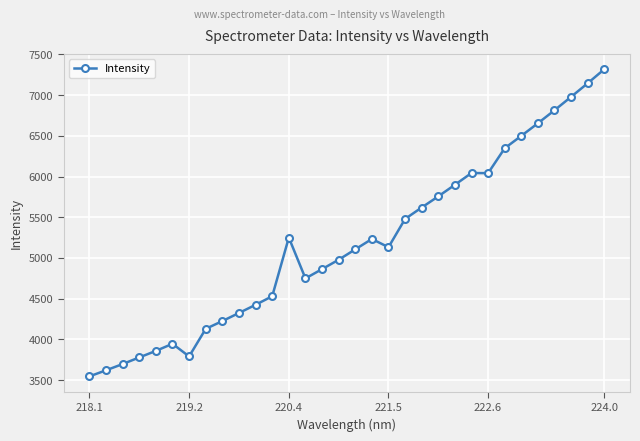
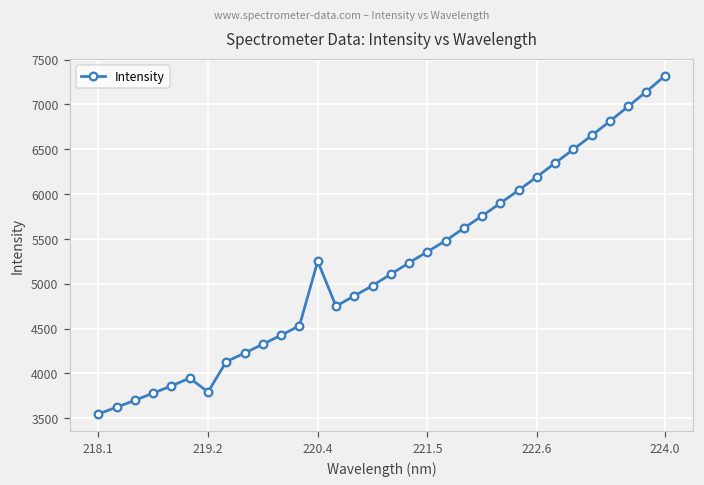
221.5: 5100 -> 5400
222.6: 6000 -> 6200
